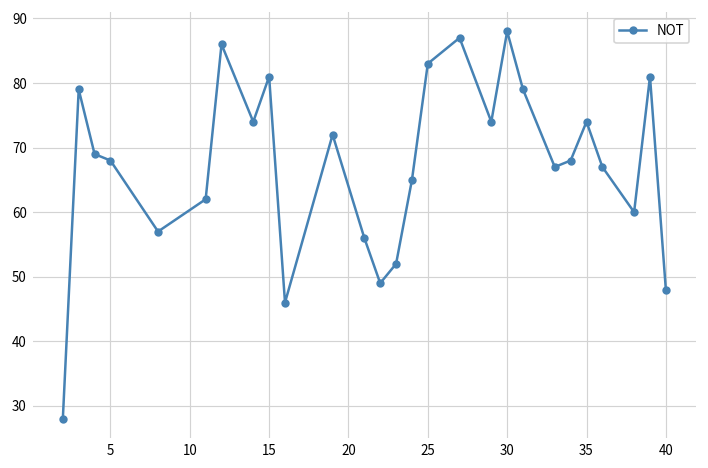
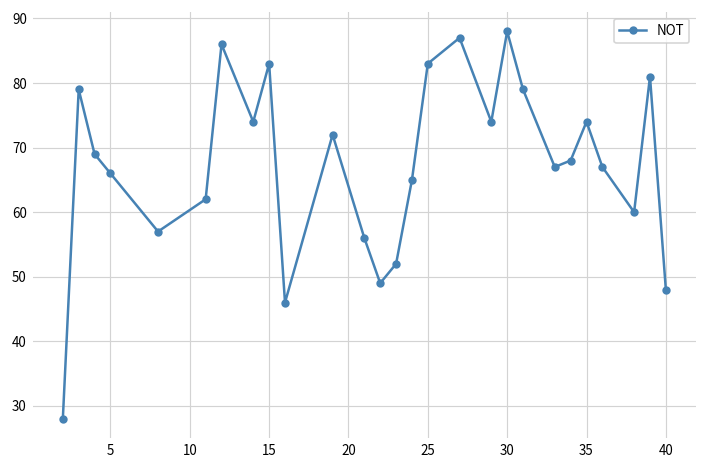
5: 68 -> 66
15: 81 -> 83
